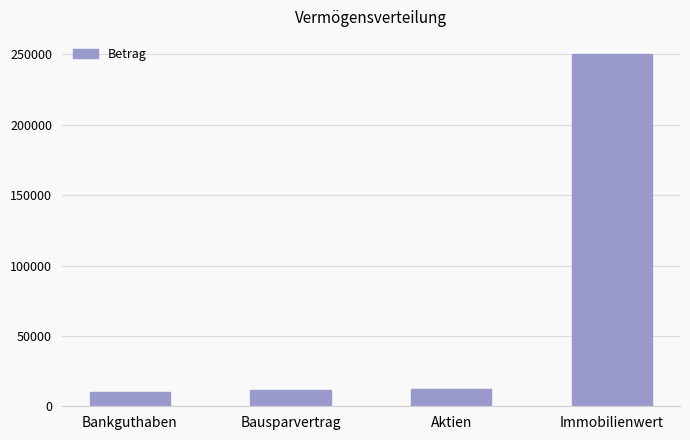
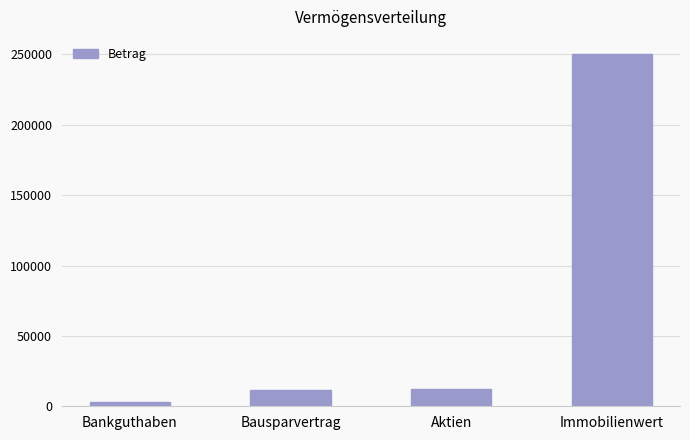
Bankguthaben: 10000 -> 3000
